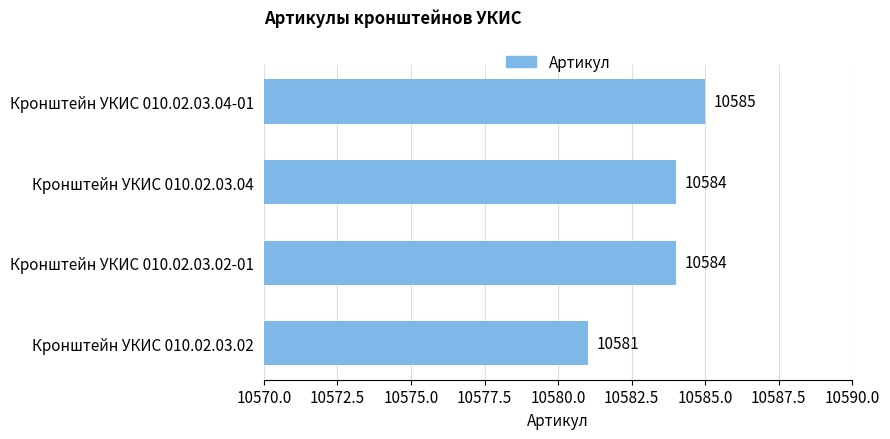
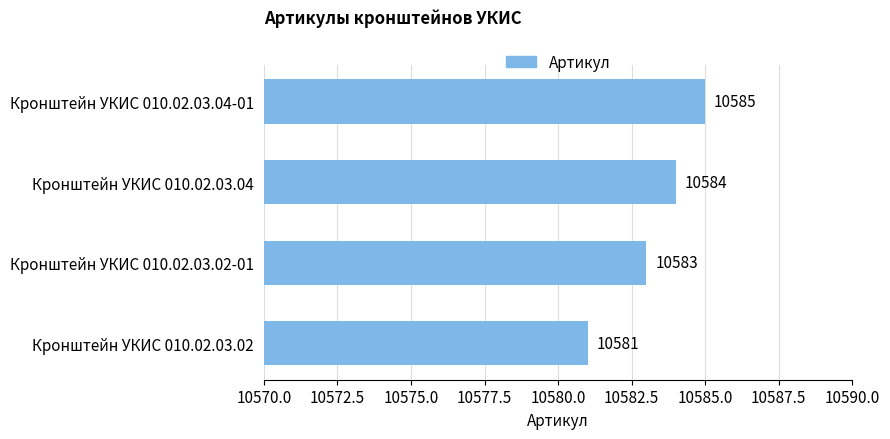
Кронштейн УКИС 010.02.03.02-01: 10584 -> 10583
